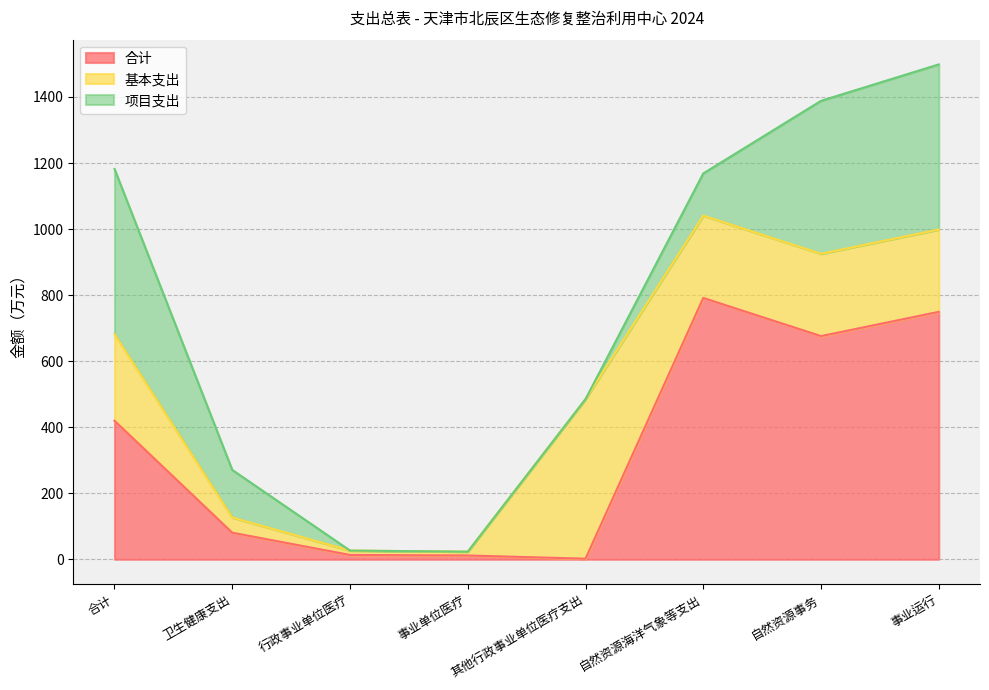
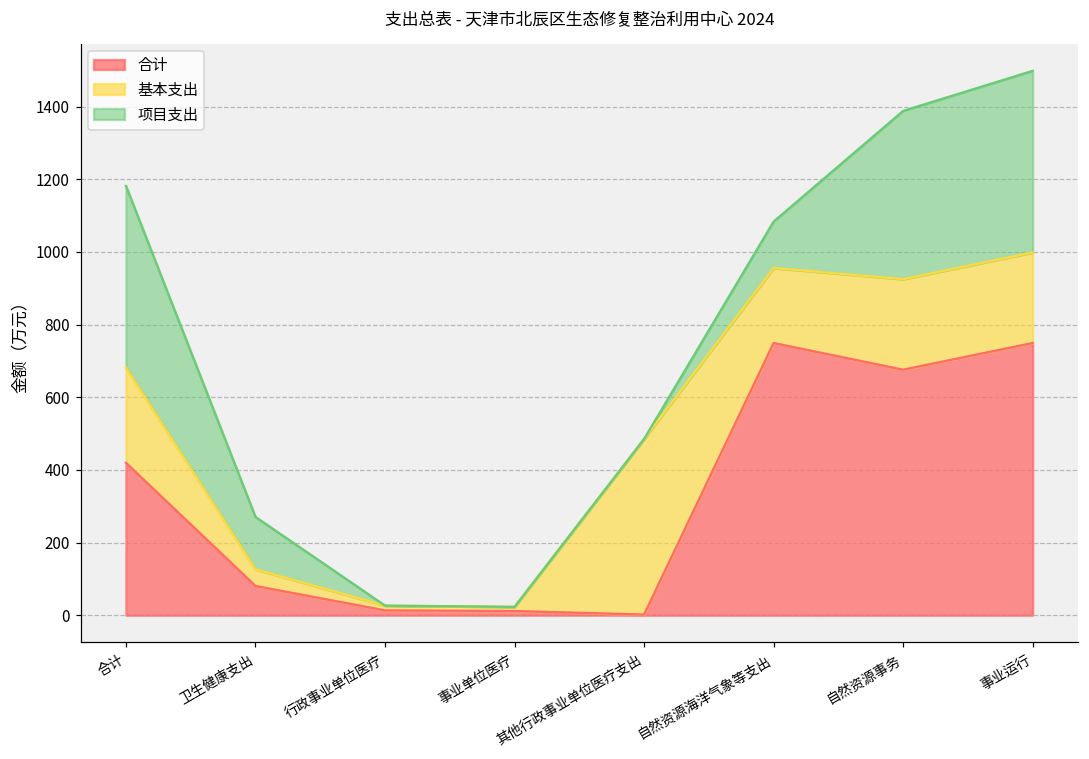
合计, 自然资源海洋气象等支出: 790 -> 750
基本支出, 自然资源海洋气象等支出: 250 -> 210
